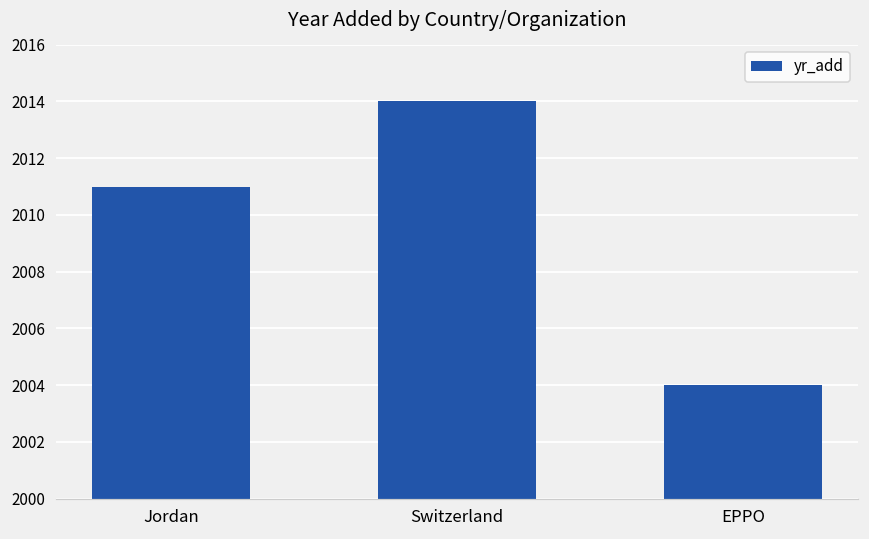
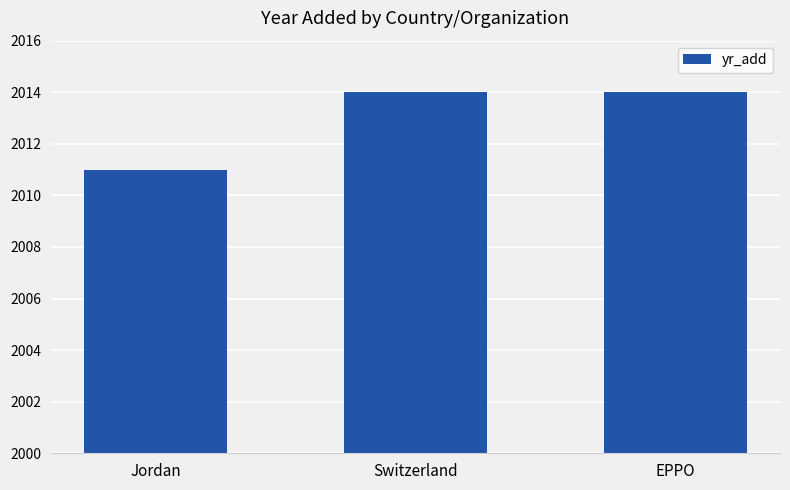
EPPO: 2004 -> 2014
